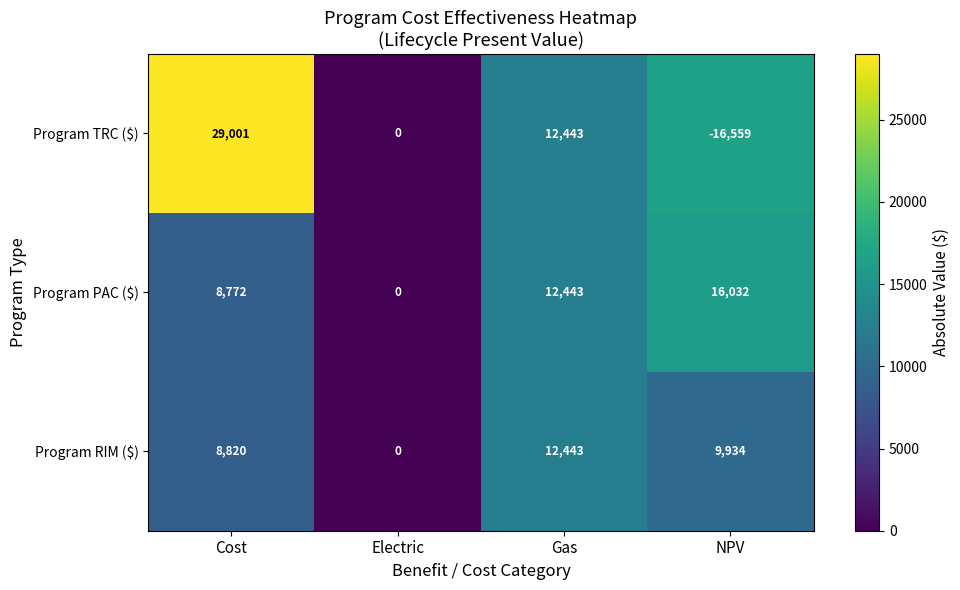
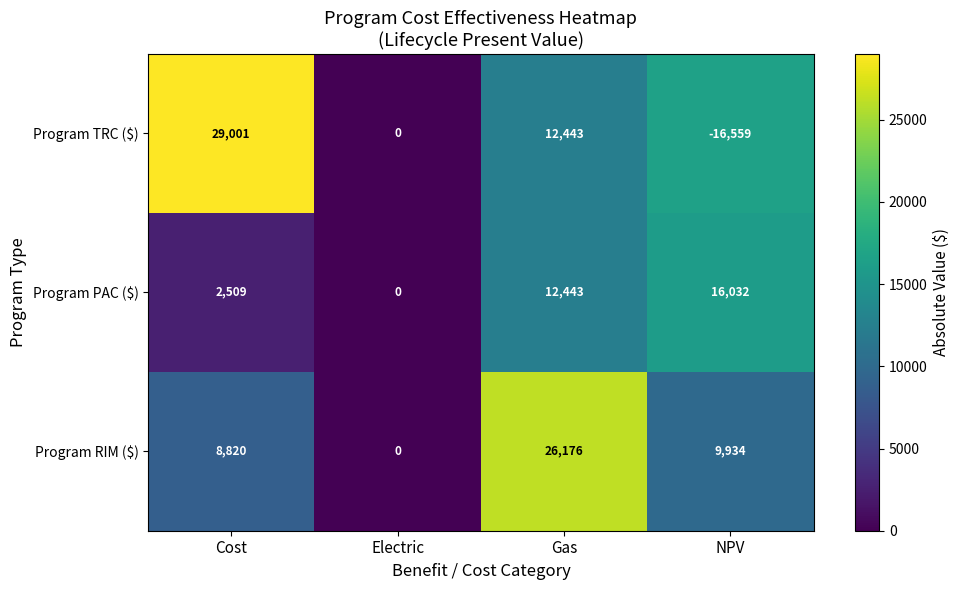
Program PAC ($), Cost: 8,772 -> 2,509
Program RIM ($), Gas: 12,443 -> 26,176
